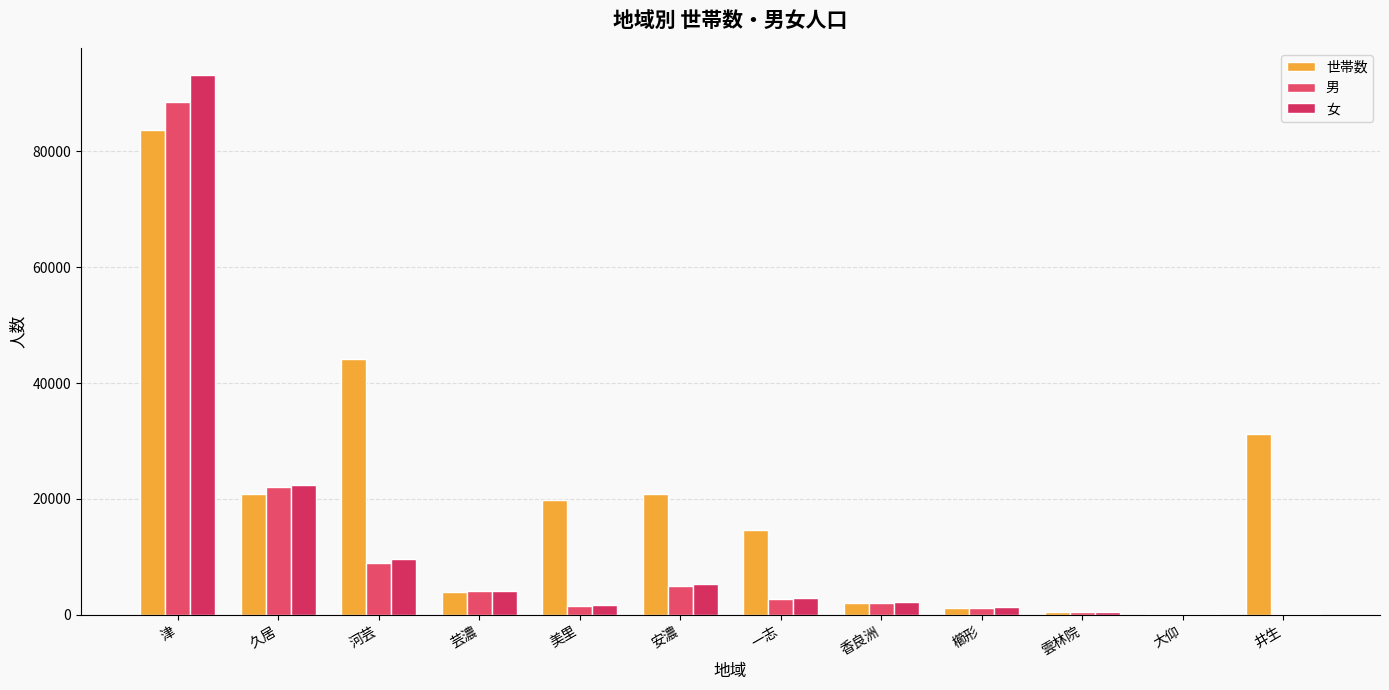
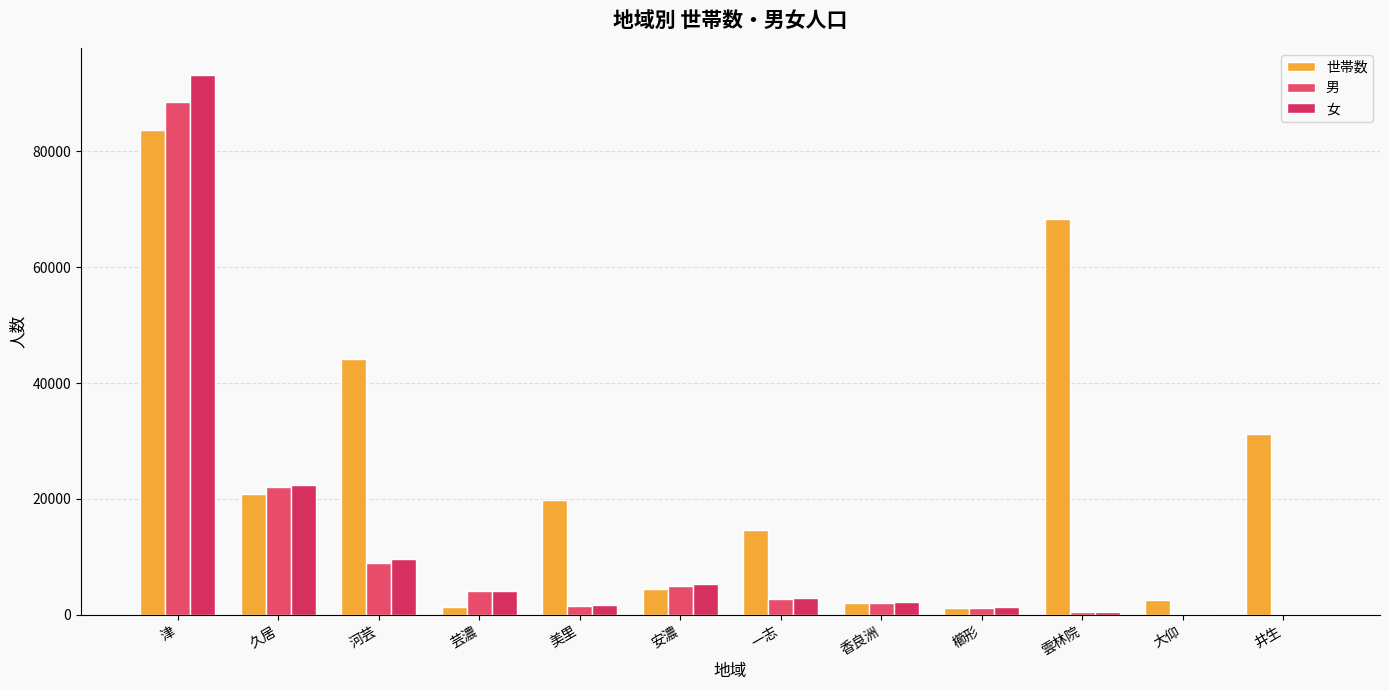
世帯数, 芸濃: 4000 -> 1000
世帯数, 安濃: 21000 -> 4000
世帯数, 雲林院: 0 -> 68000
世帯数, 大仰: 0 -> 3000
